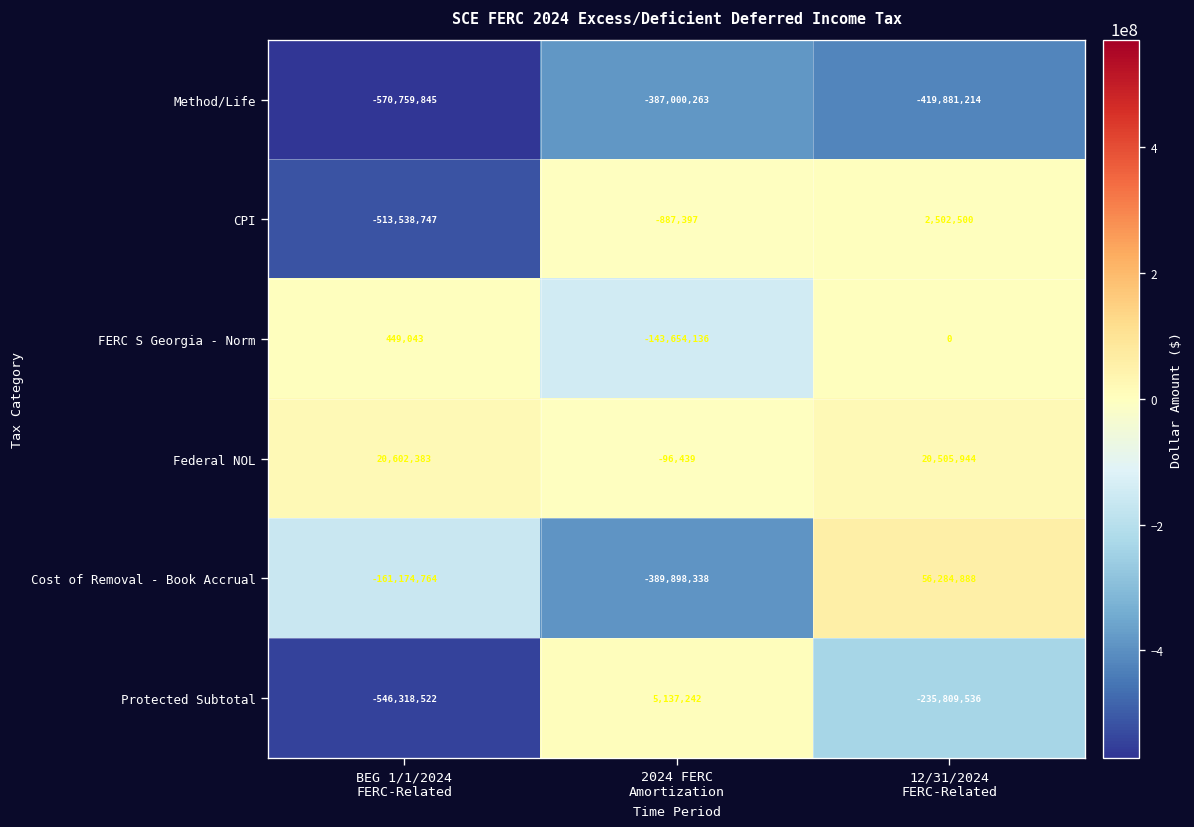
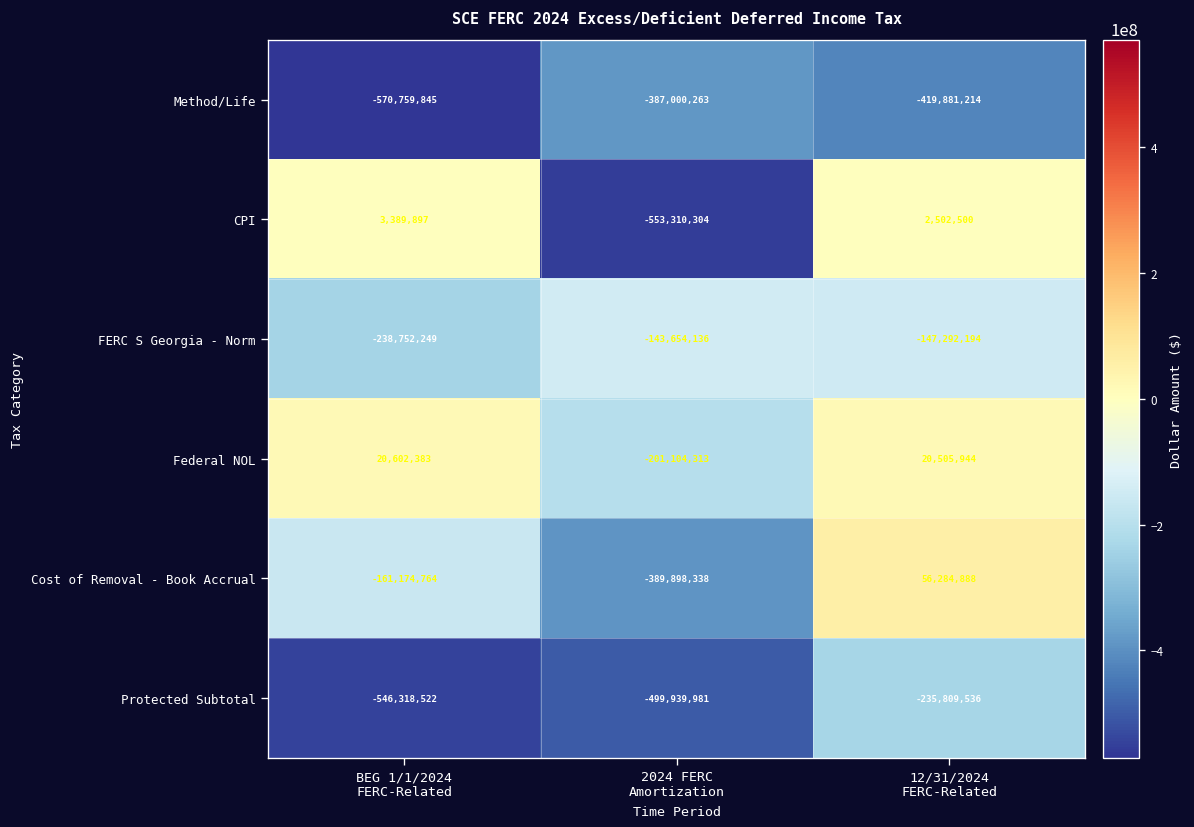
CPI, BEG 1/1/2024 FERC-Related: -513,538,747 -> 3,389,897
CPI, 2024 FERC Amortization: -887,397 -> -553,310,304
FERC S Georgia - Norm, BEG 1/1/2024 FERC-Related: 449,043 -> -238,752,249
FERC S Georgia - Norm, 12/31/2024 FERC-Related: 0 -> -147,292,194
Federal NOL, 2024 FERC Amortization: -96,439 -> -201,104,313
Protected Subtotal, 2024 FERC Amortization: 5,137,242 -> -499,939,981
